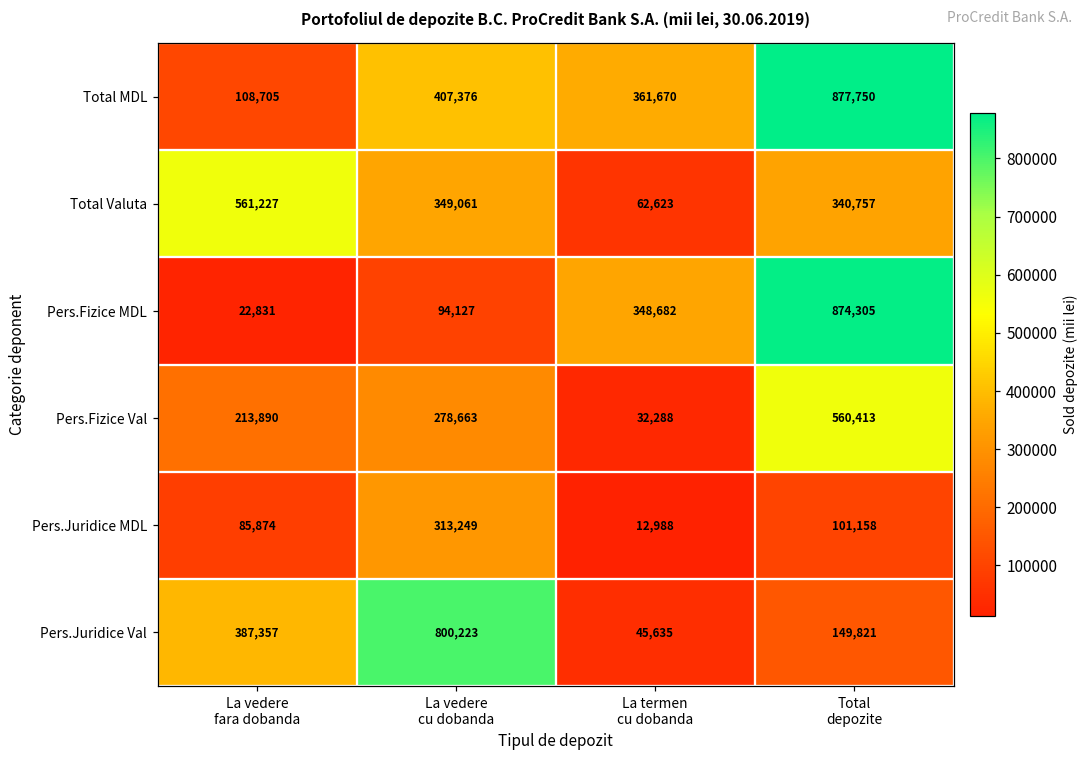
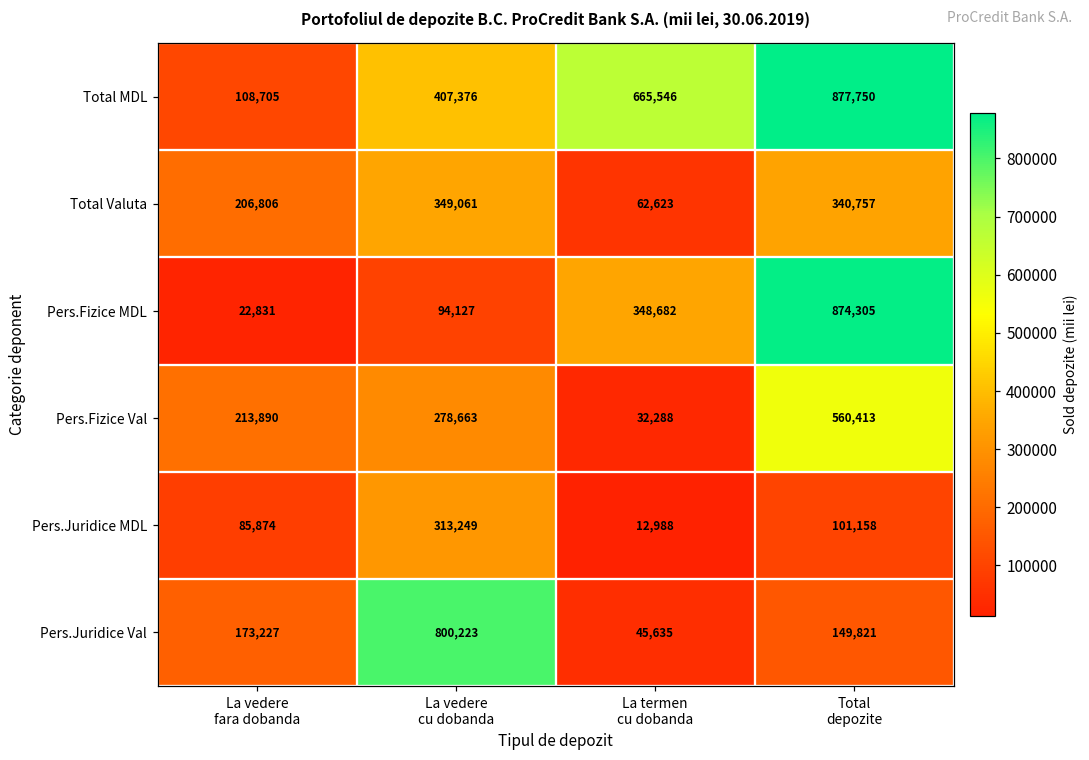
Total MDL, La termen cu dobanda: 361,670 -> 665,546
Total Valuta, La vedere fara dobanda: 561,227 -> 206,806
Pers.Juridice Val, La vedere fara dobanda: 387,357 -> 173,227
